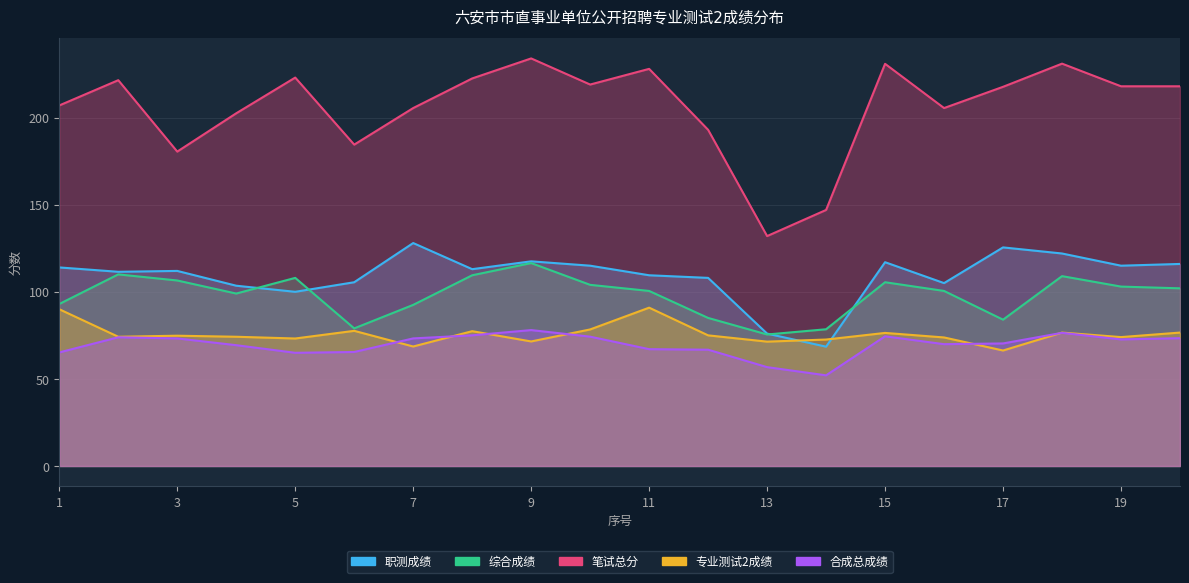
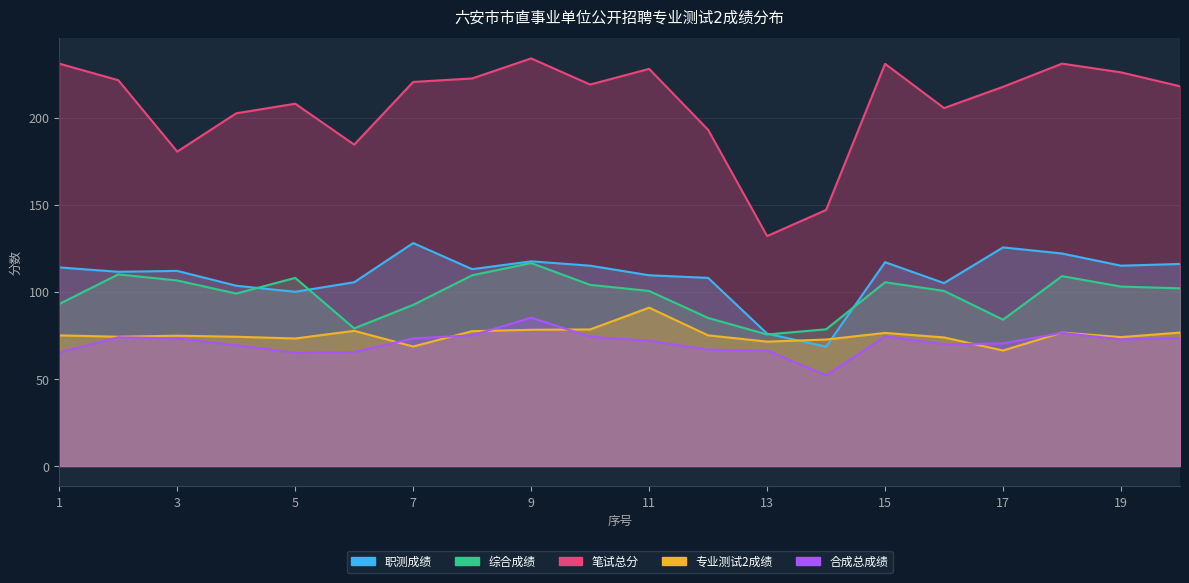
笔试总分, 1: 207 -> 231
专业测试2成绩, 1: 90 -> 75
笔试总分, 5: 223 -> 208
笔试总分, 7: 206 -> 221
专业测试2成绩, 9: 72 -> 78
合成总成绩, 9: 78 -> 85
合成总成绩, 11: 67 -> 72
合成总成绩, 13: 57 -> 66
笔试总分, 19: 218 -> 226
